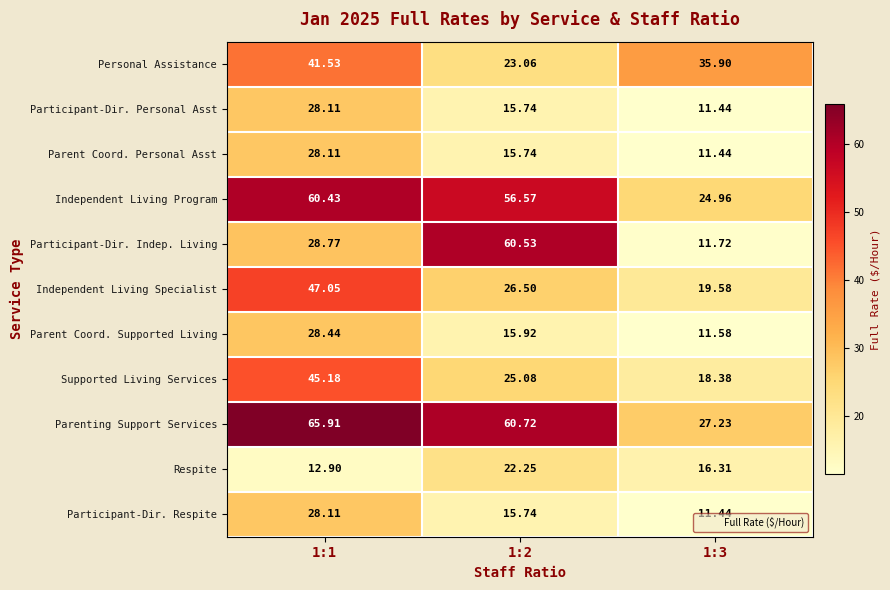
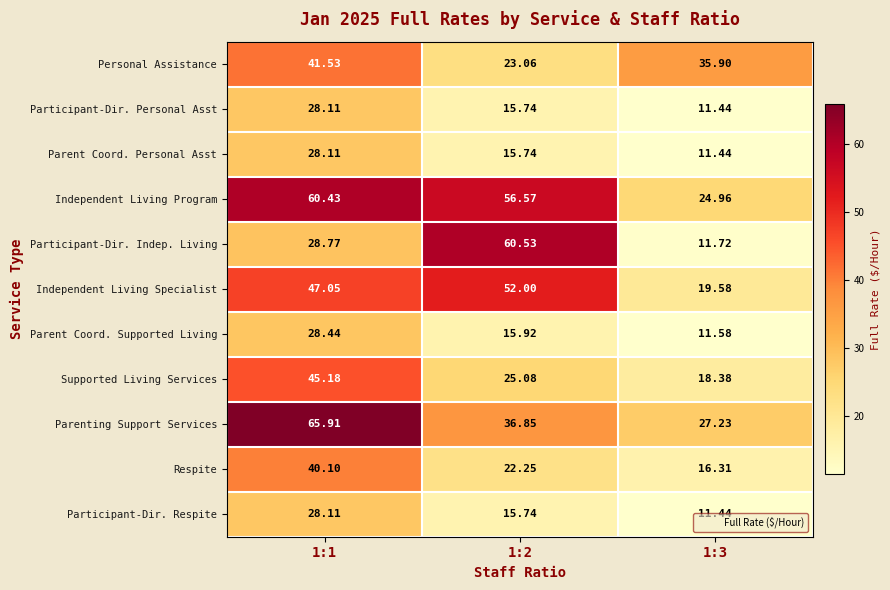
Independent Living Specialist, 1:2: 26.50 -> 52.00
Parenting Support Services, 1:2: 60.72 -> 36.85
Respite, 1:1: 12.90 -> 40.10
